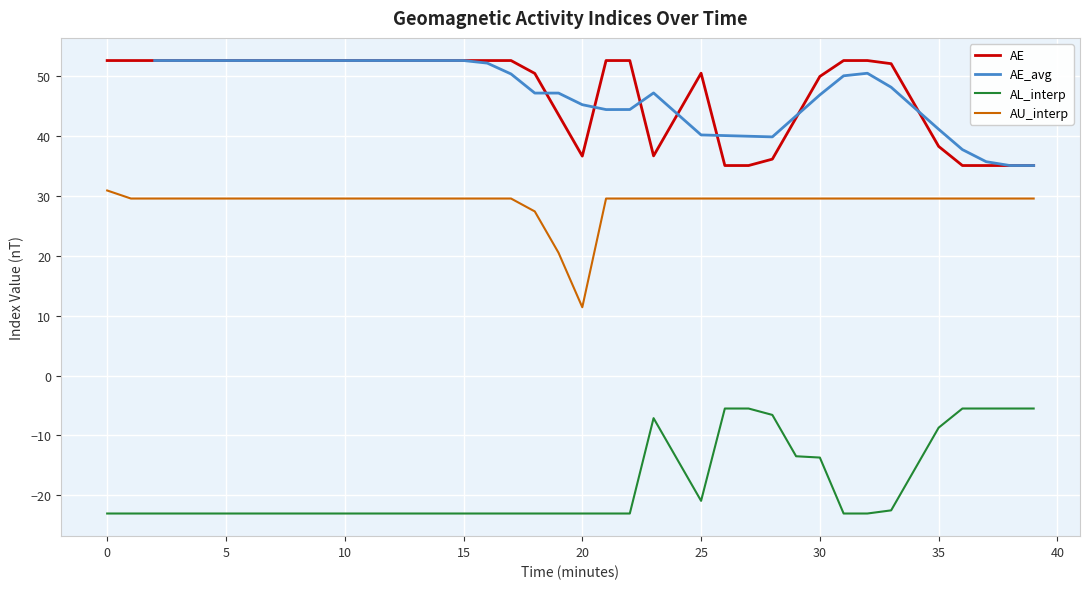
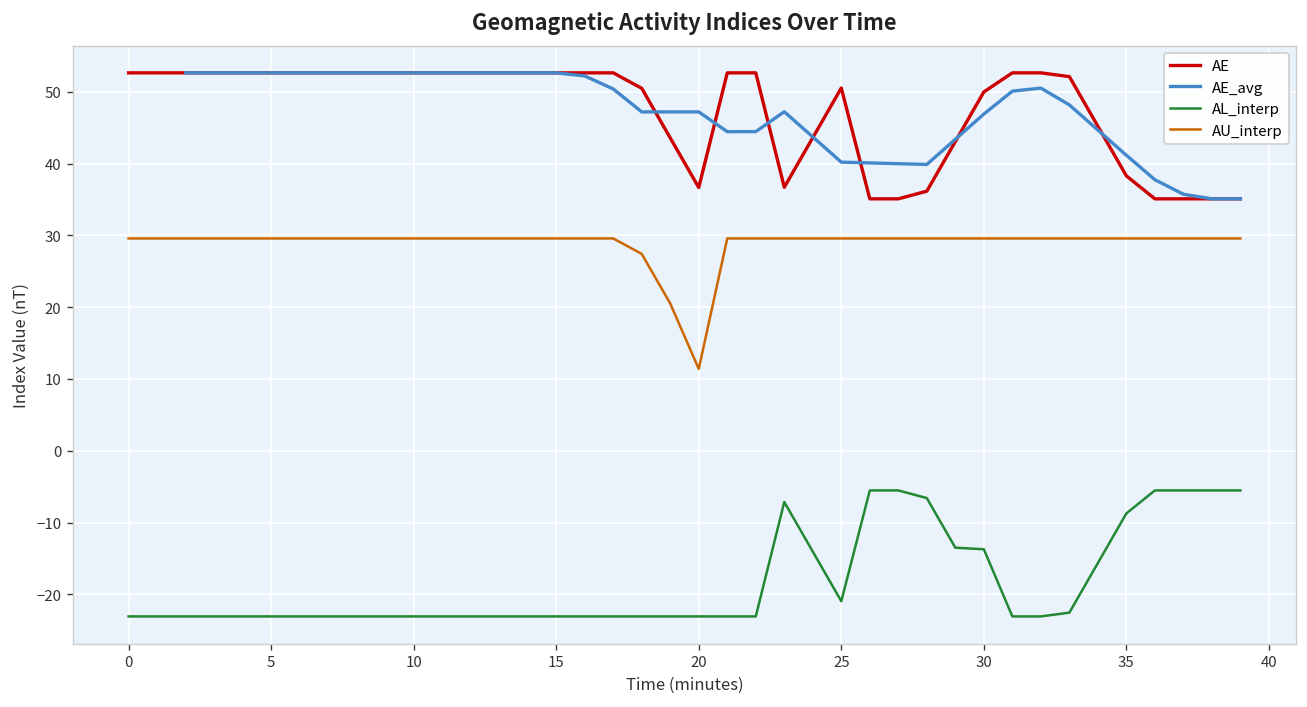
AU_interp, 0: 31 -> 30
AE_avg, 20: 45 -> 47
